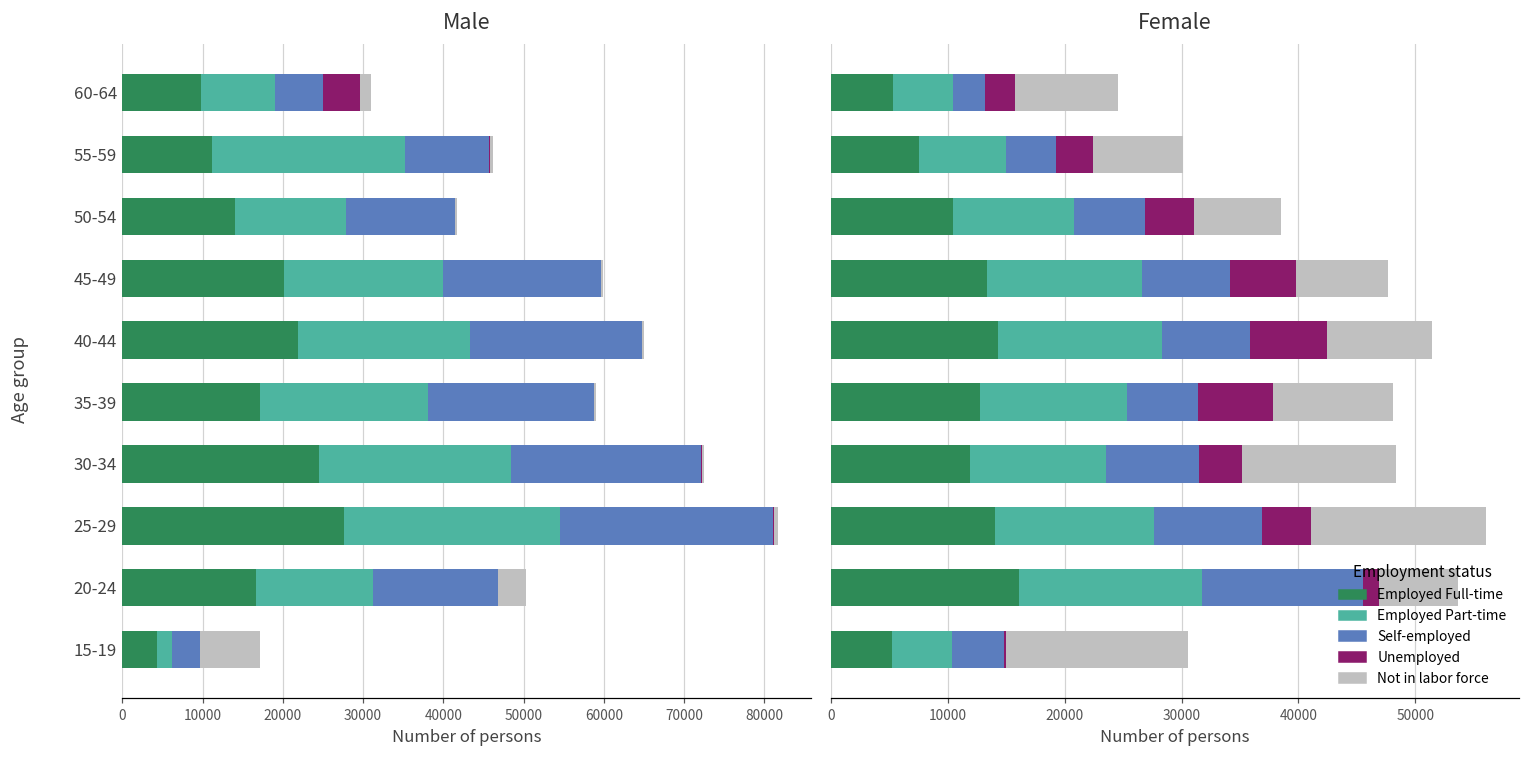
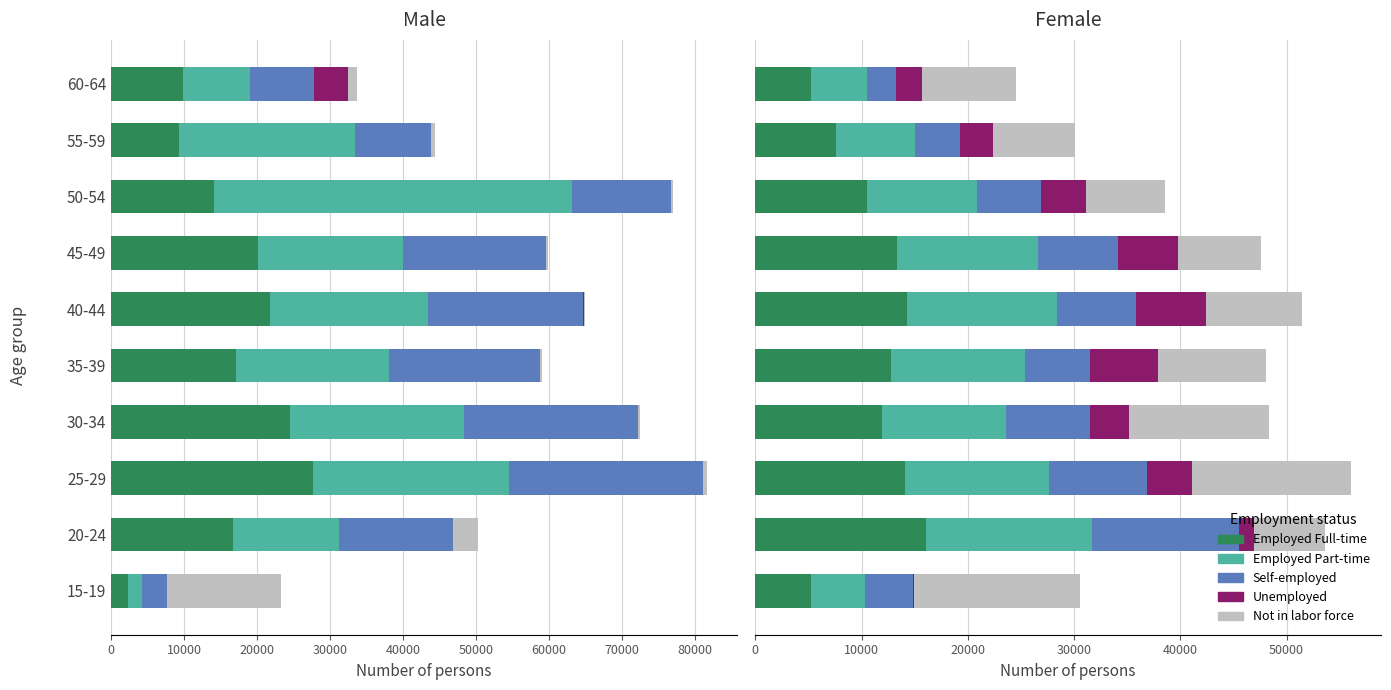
Male, Self-employed, 60-64: 6000 -> 9000
Male, Employed Full-time, 55-59: 11000 -> 9000
Male, Employed Part-time, 50-54: 14000 -> 49000
Male, Employed Full-time, 15-19: 4000 -> 2000
Male, Not in labor force, 15-19: 8000 -> 16000
